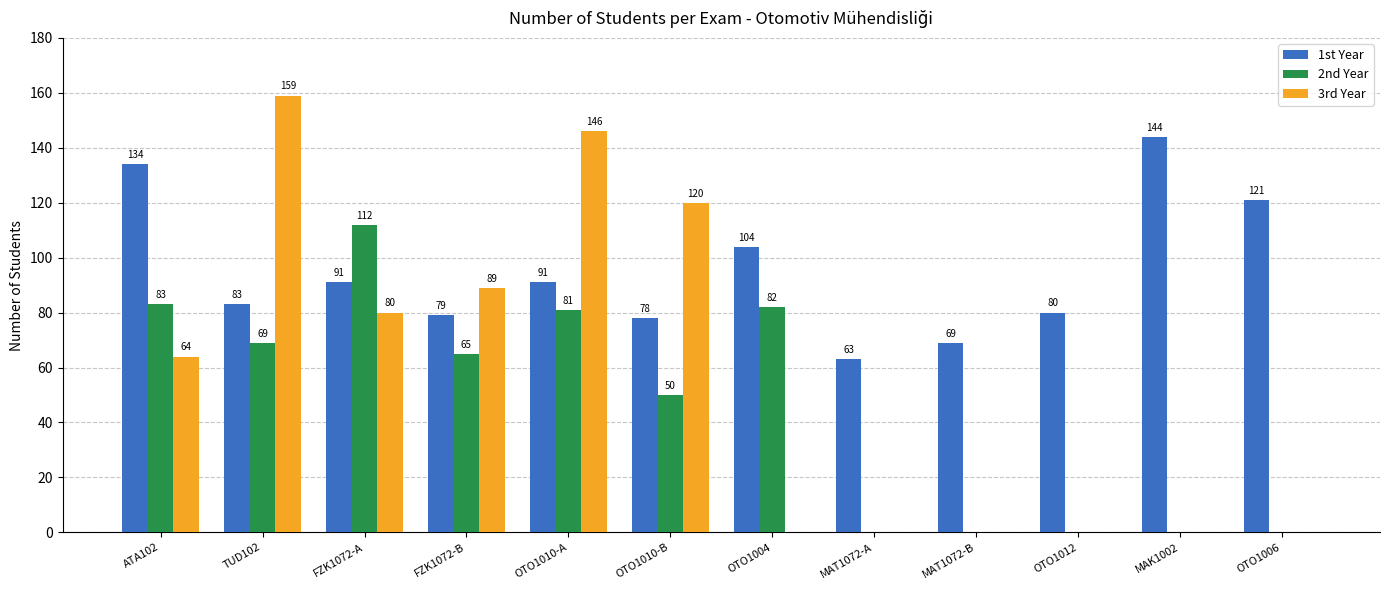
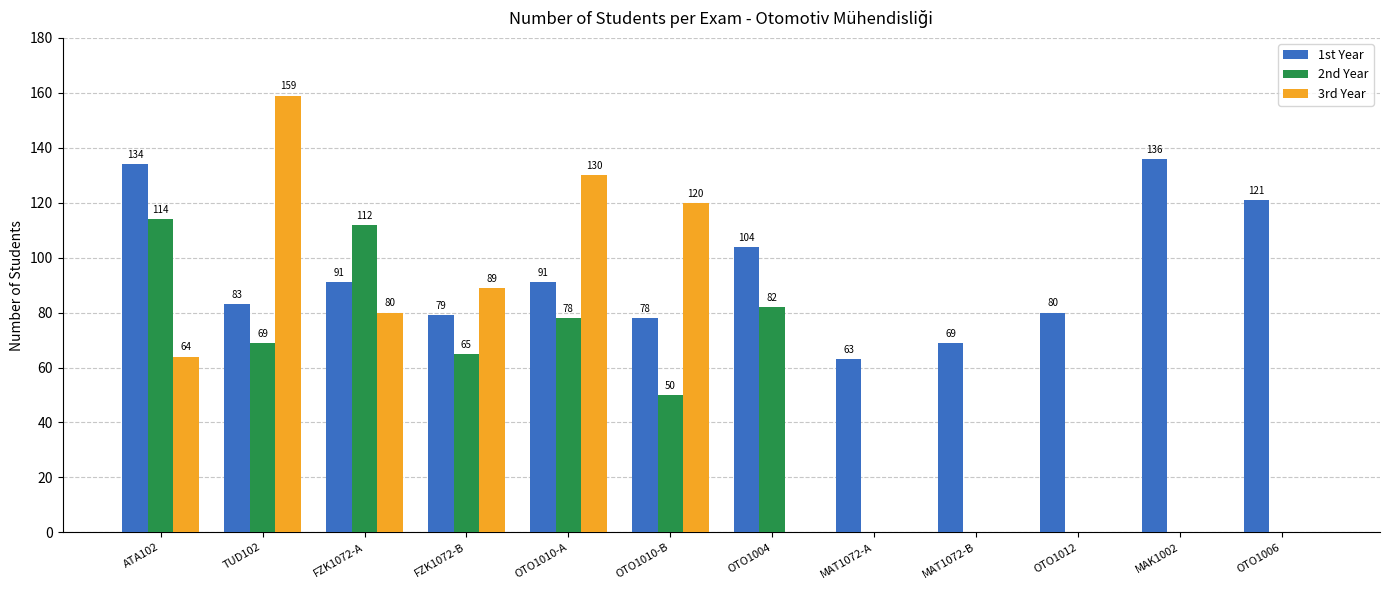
2nd Year, ATA102: 83 -> 114
2nd Year, OTO1010-A: 81 -> 78
3rd Year, OTO1010-A: 146 -> 130
1st Year, MAK1002: 144 -> 136
